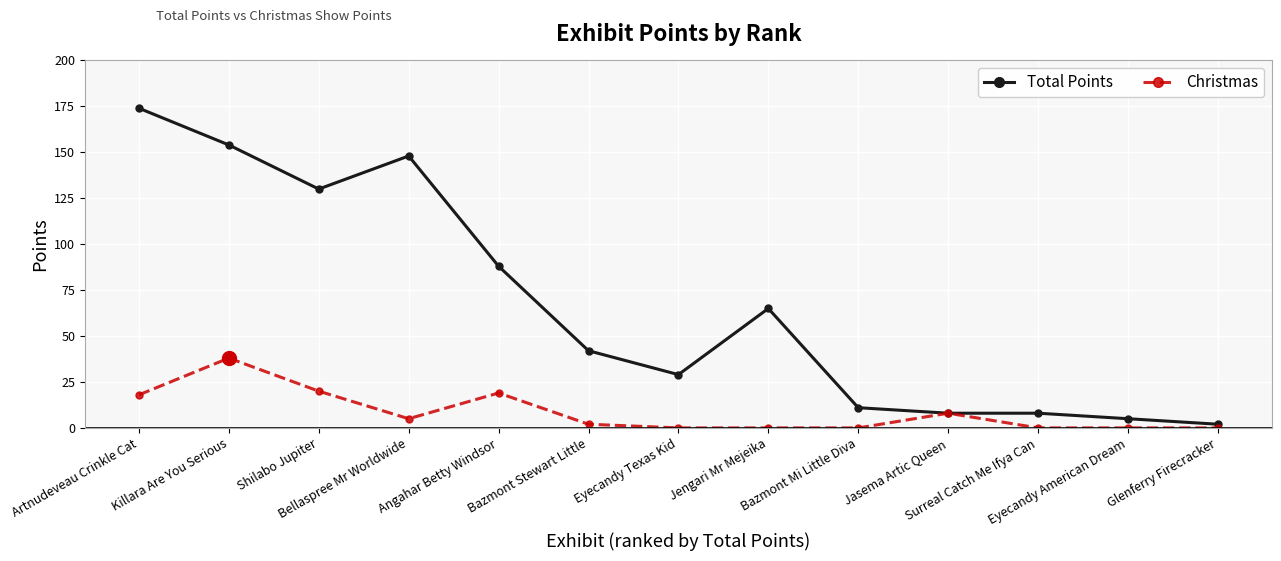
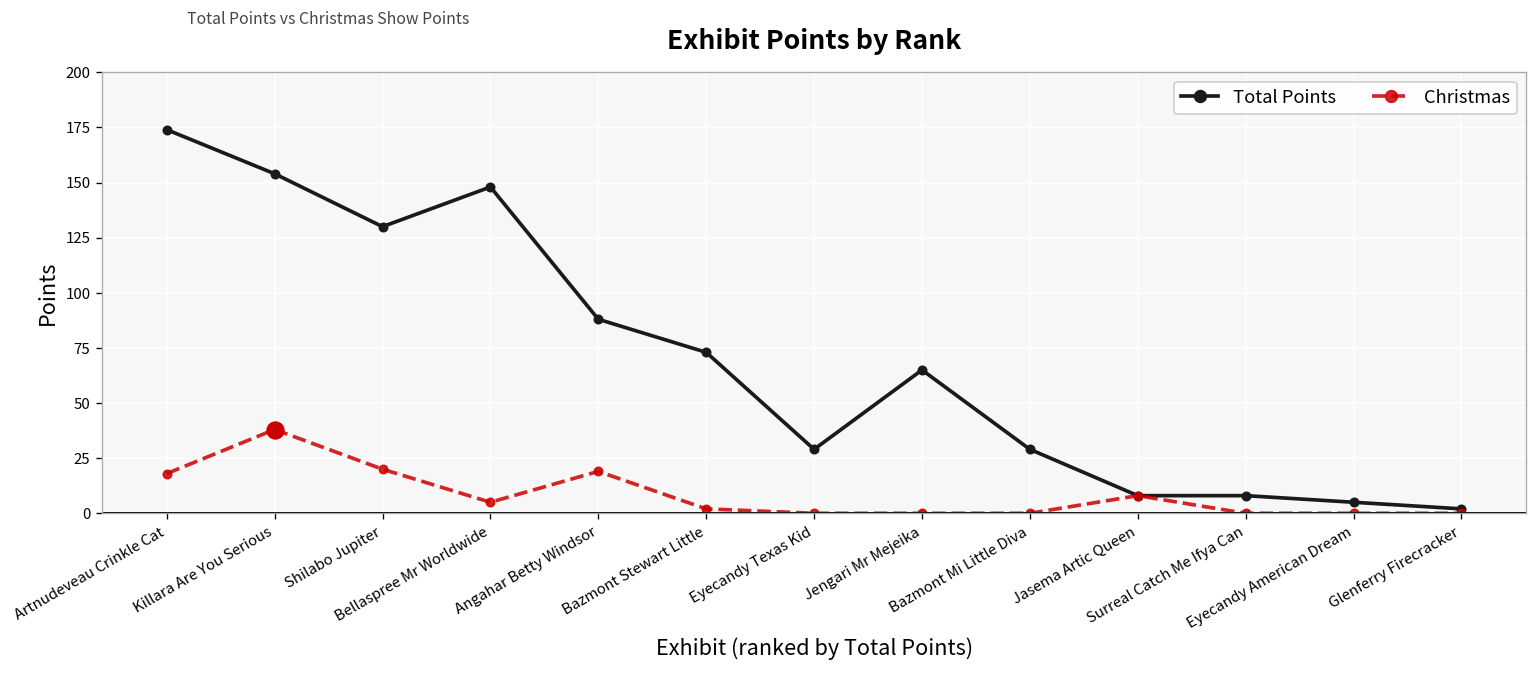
Total Points, Bazmont Stewart Little: 42 -> 73
Total Points, Bazmont Mi Little Diva: 11 -> 29
